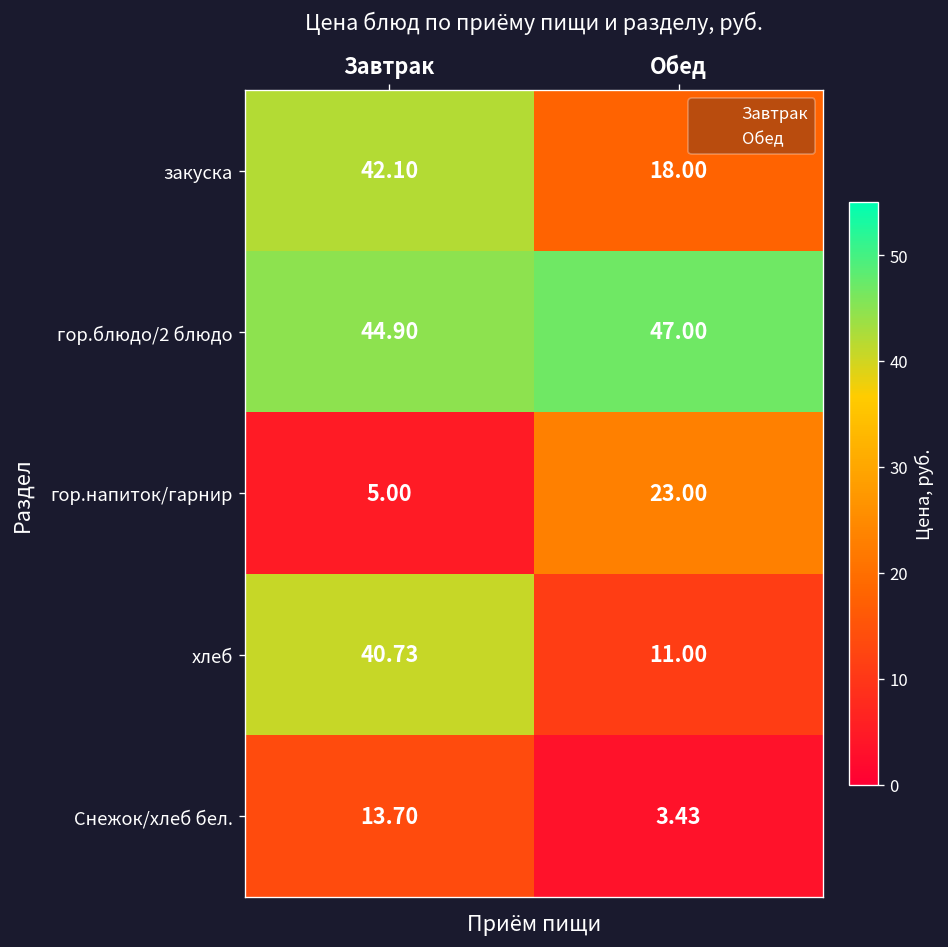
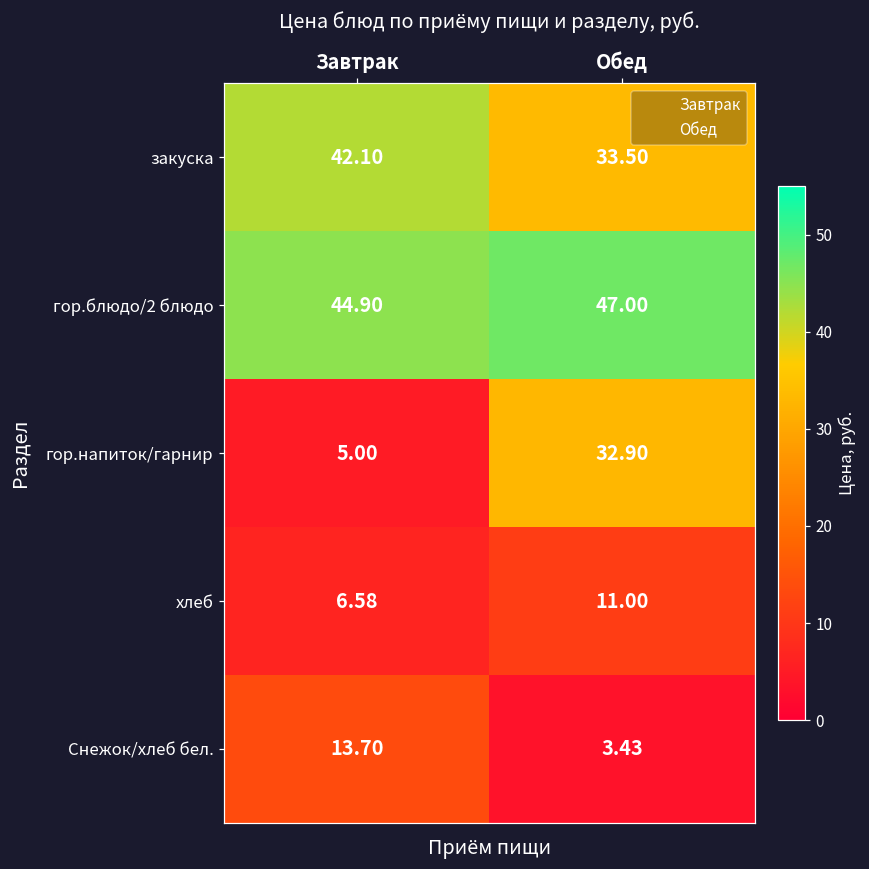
закуска, Обед: 18.00 -> 33.50
гор.напиток/гарнир, Обед: 23.00 -> 32.90
хлеб, Завтрак: 40.73 -> 6.58
